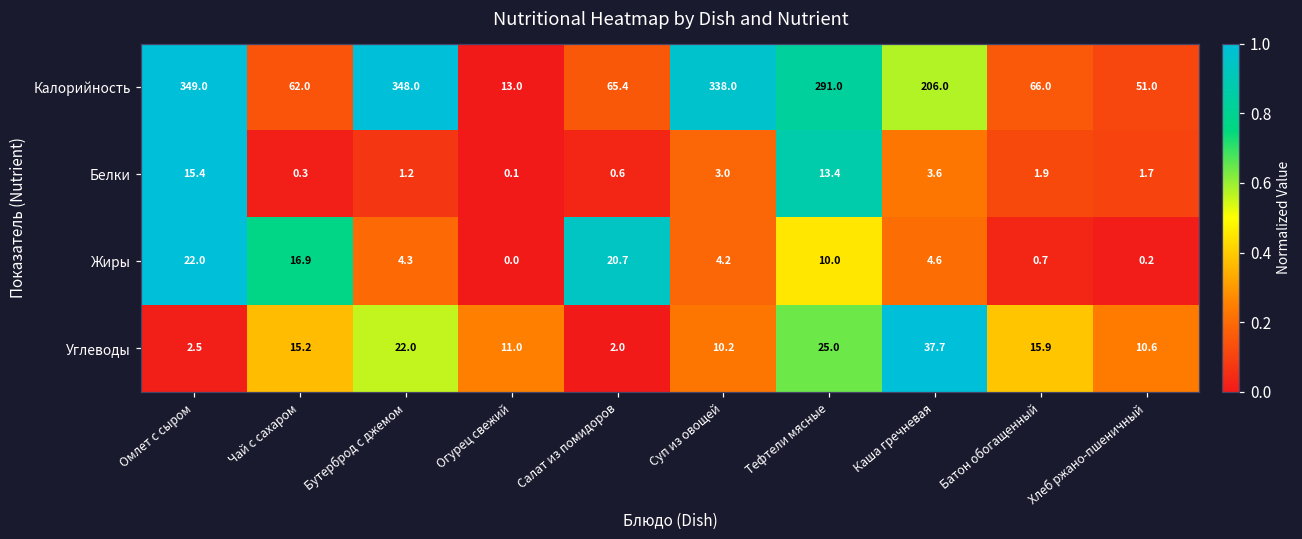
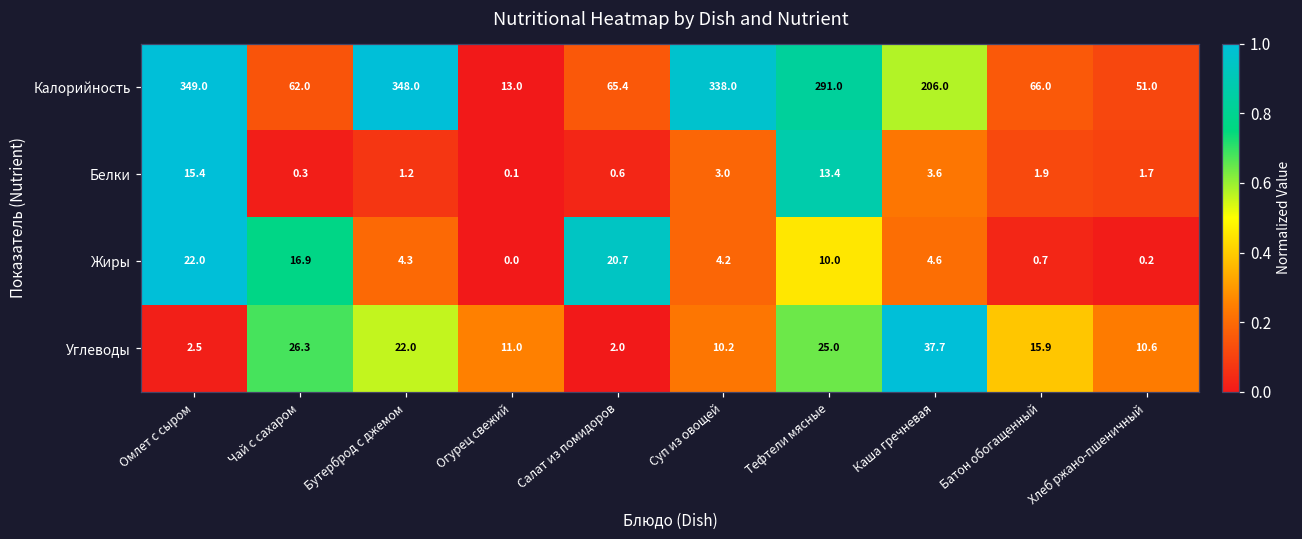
Углеводы, Чай с сахаром: 15.2 -> 26.3
